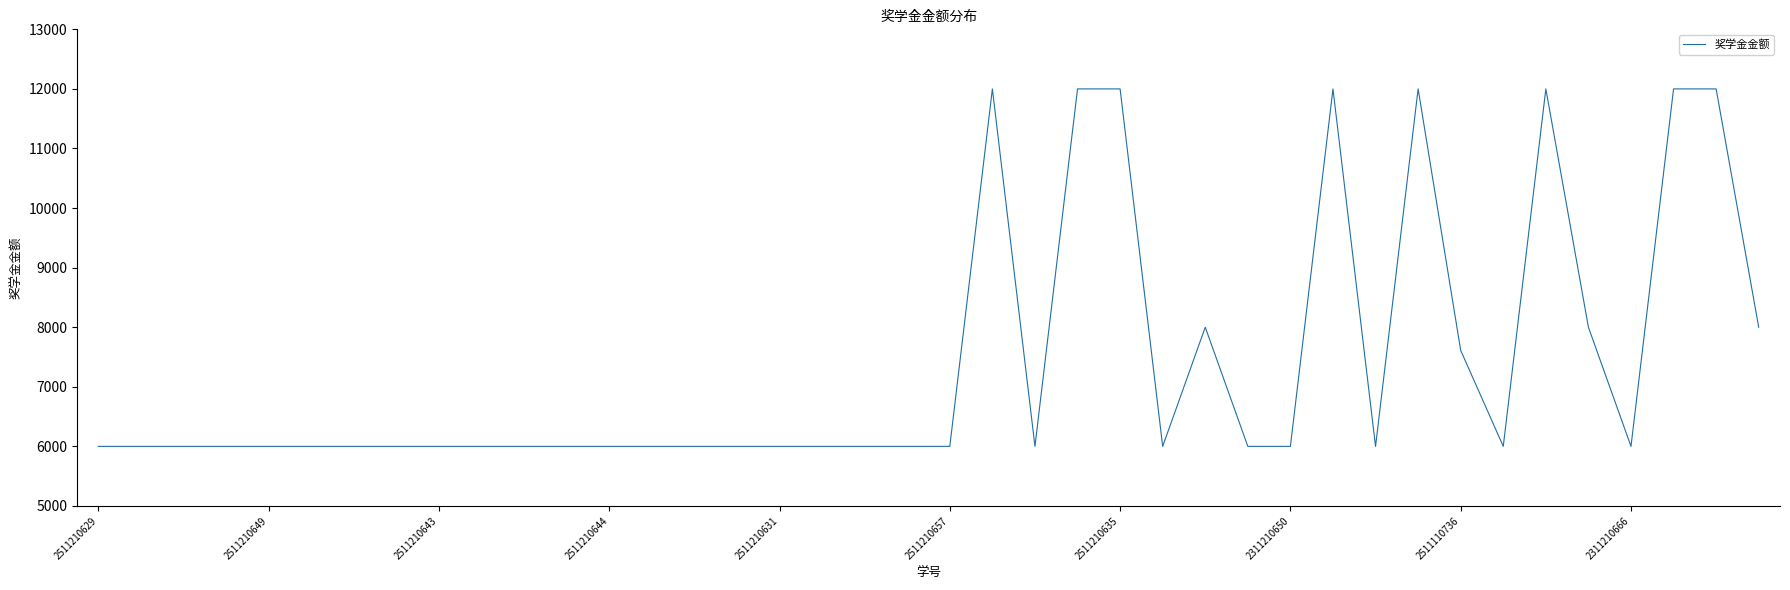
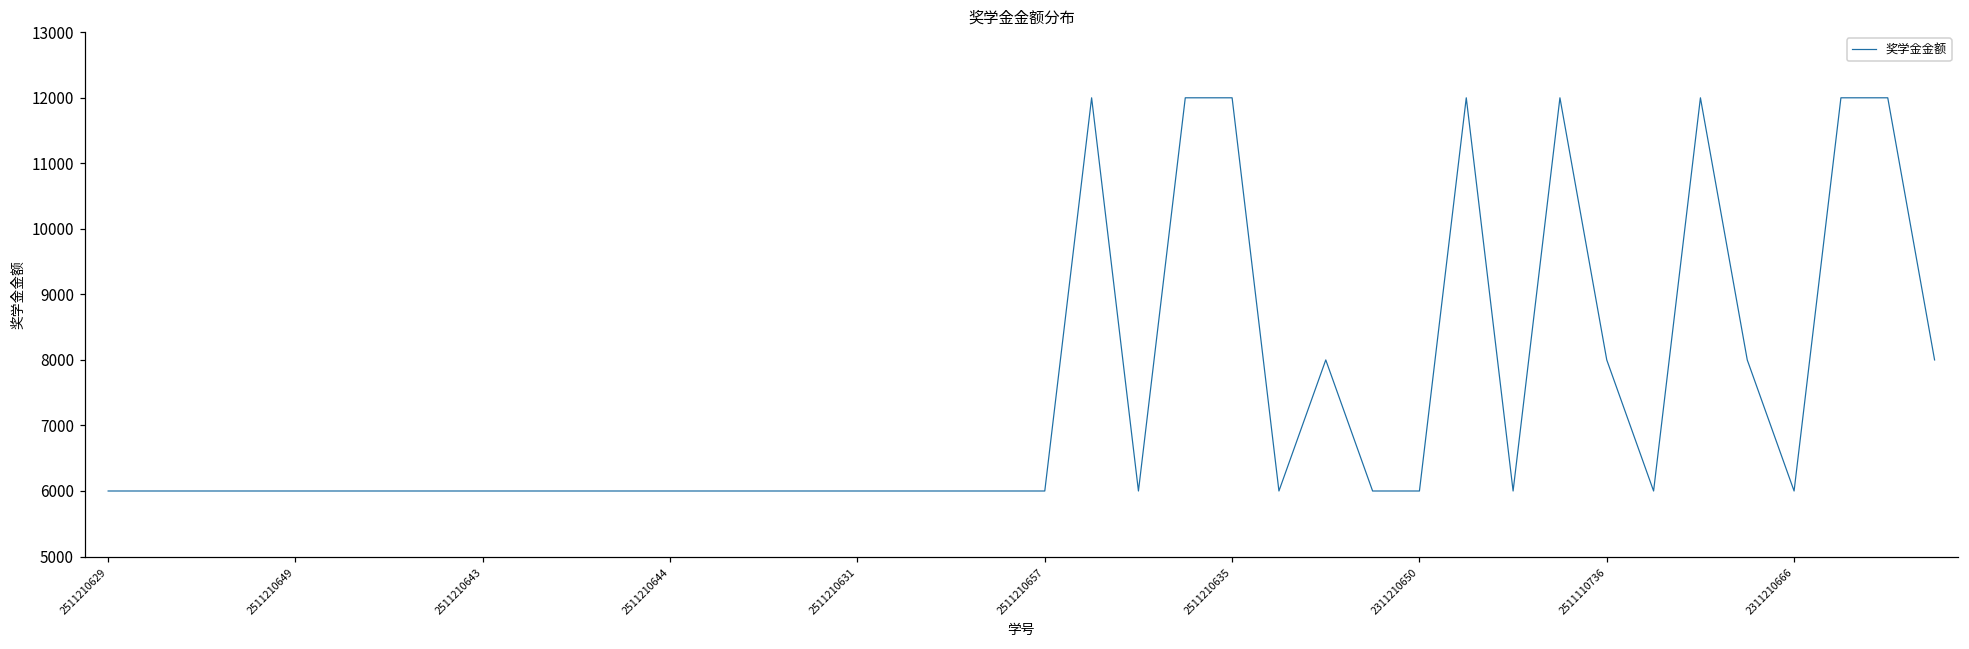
2511110736: 7600 -> 8000
